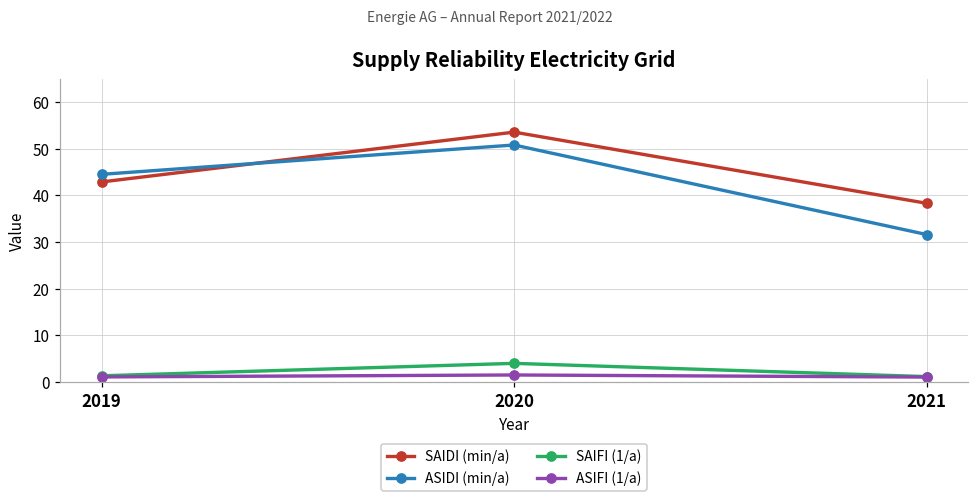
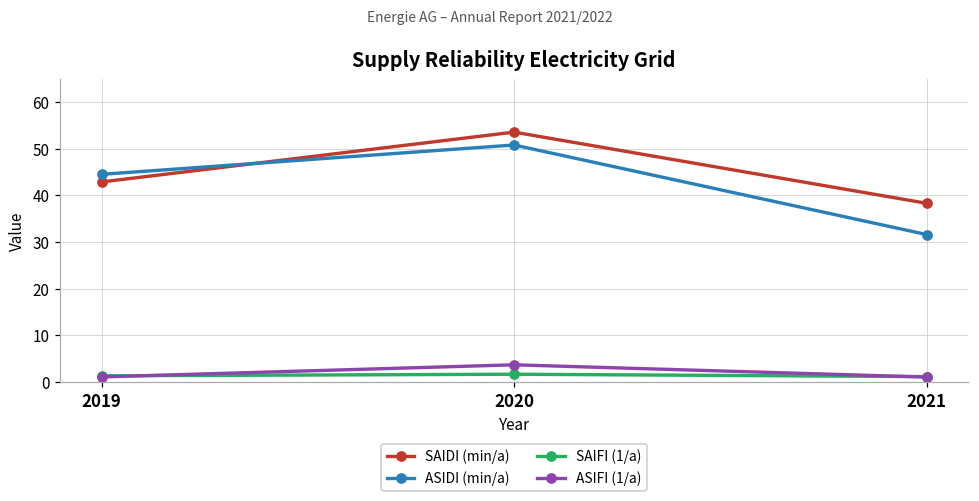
SAIFI (1/a), 2020: 4 -> 2
ASIFI (1/a), 2020: 2 -> 4
